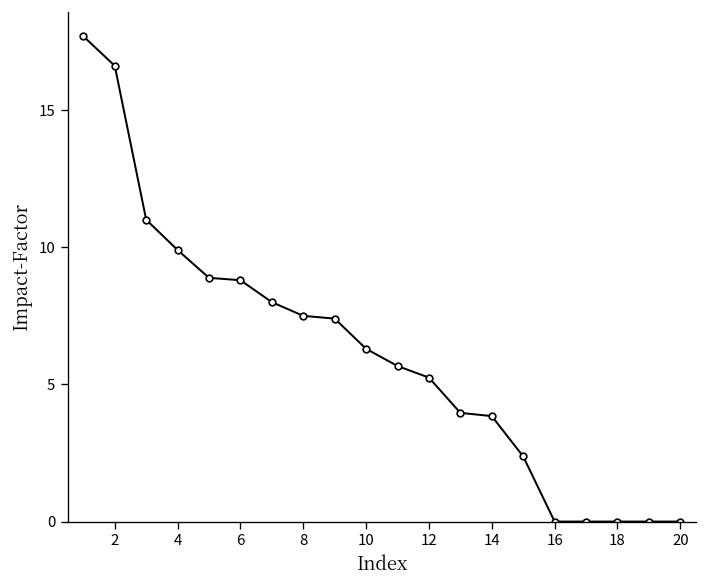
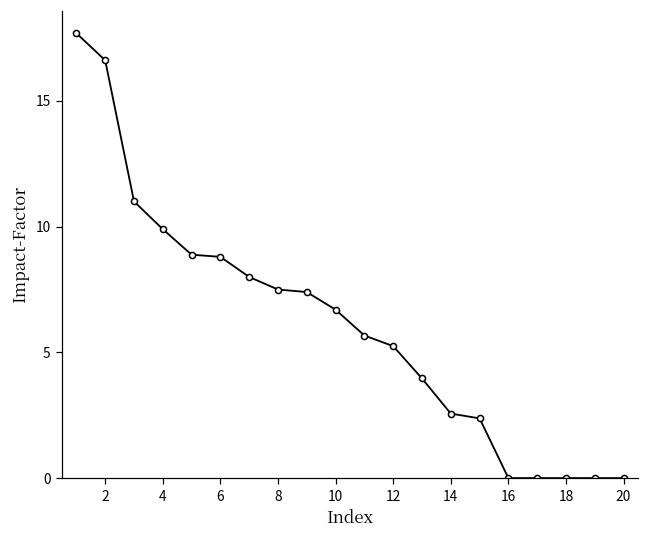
10: 6.3 -> 6.7
14: 3.8 -> 2.6
